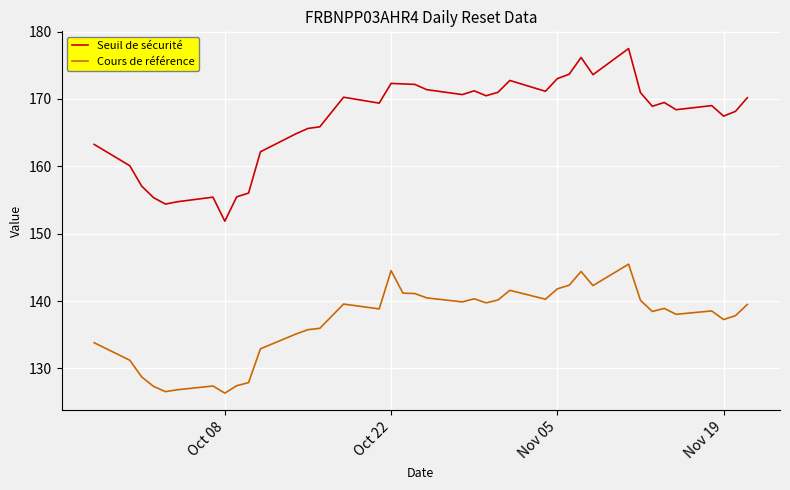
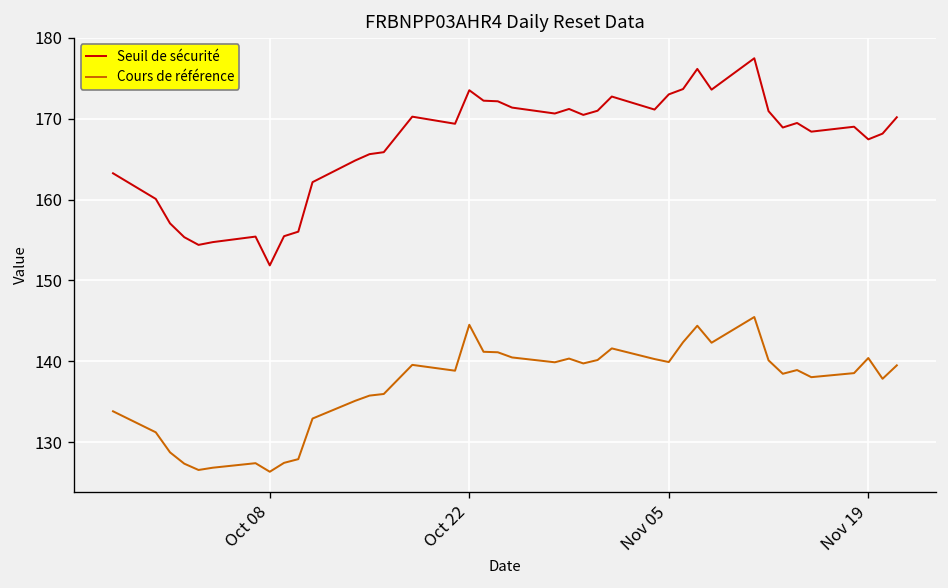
Seuil de sécurité, Oct 22: 172 -> 174
Cours de référence, Nov 05: 142 -> 140
Cours de référence, Nov 19: 137 -> 140
